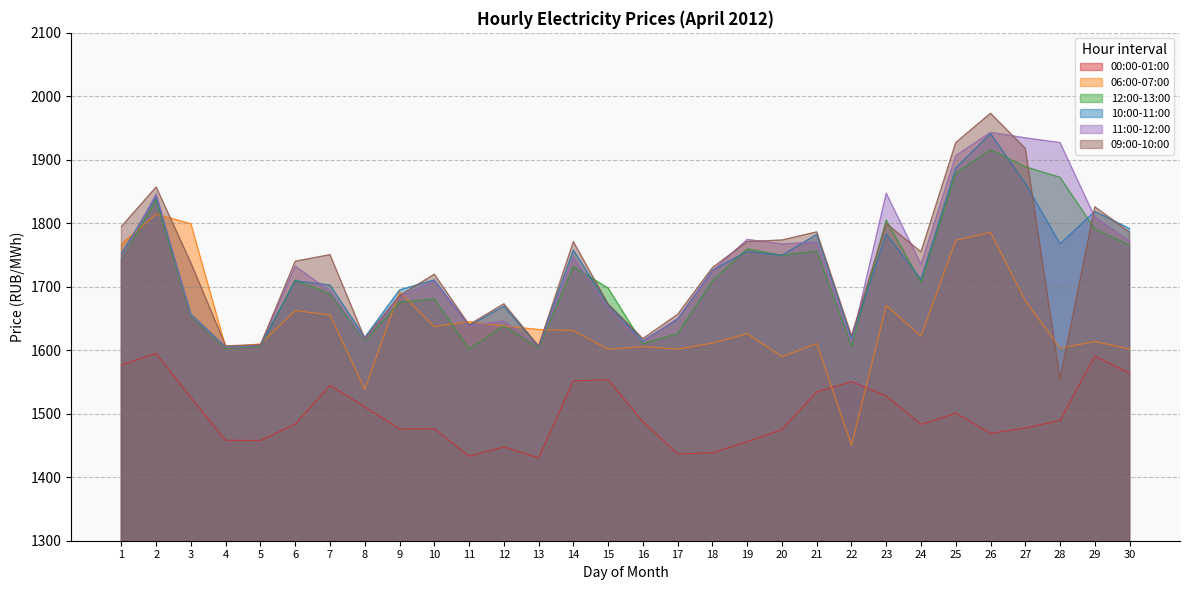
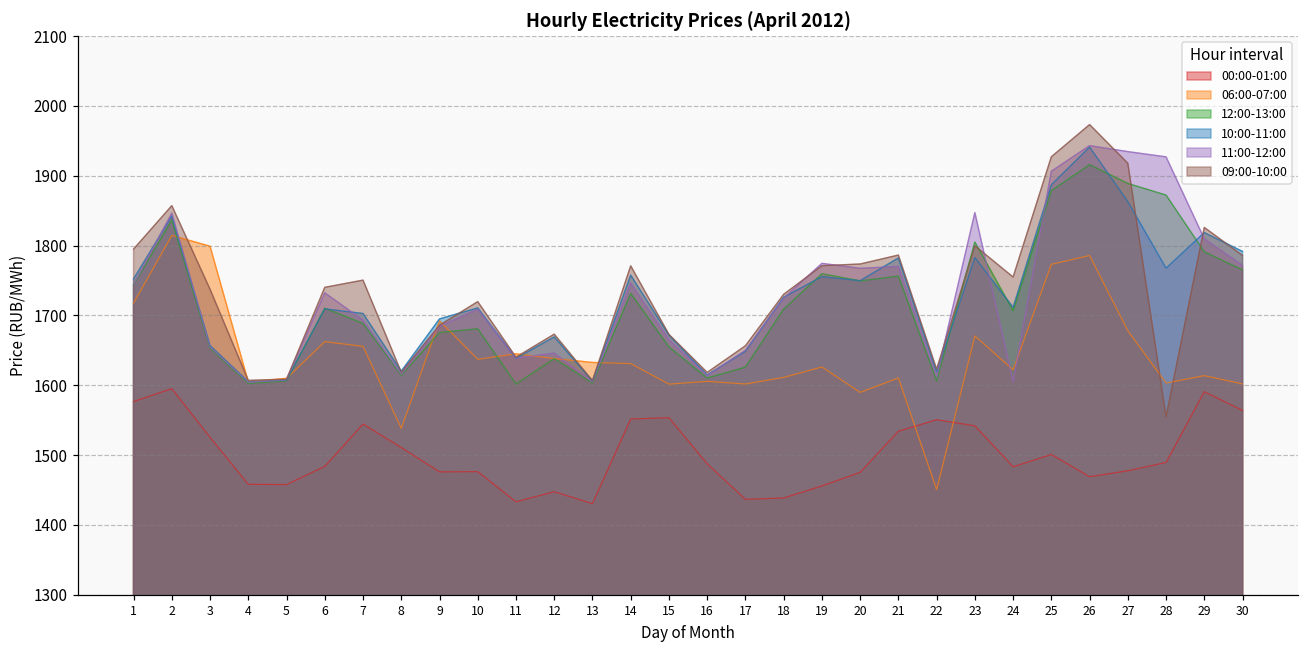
06:00-07:00, 1: 1770 -> 1720
12:00-13:00, 15: 1700 -> 1650
00:00-01:00, 23: 1530 -> 1540
11:00-12:00, 24: 1740 -> 1610
